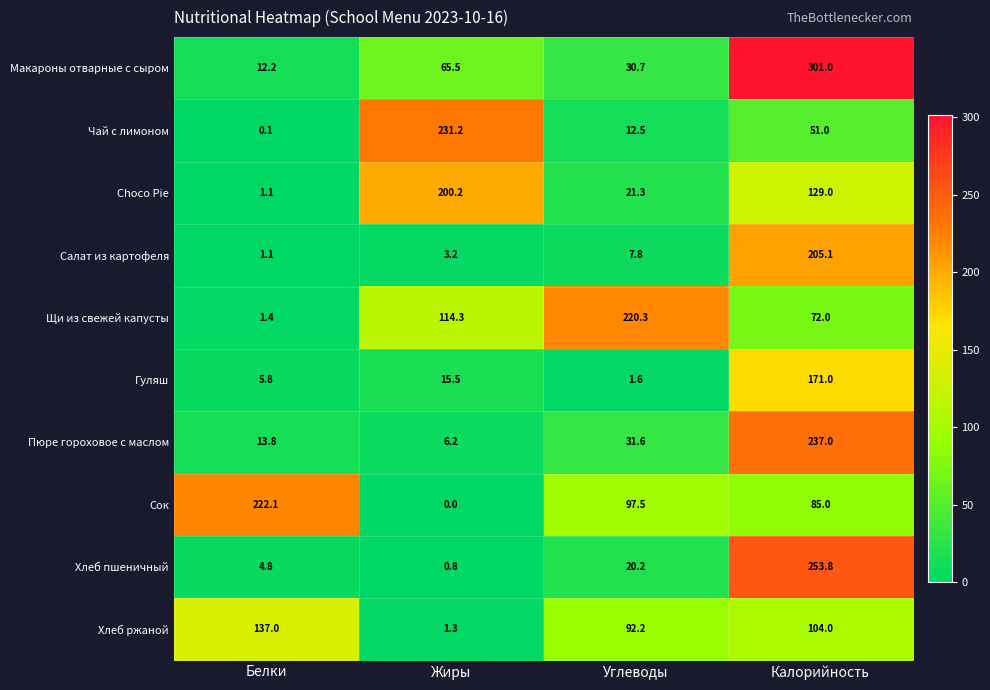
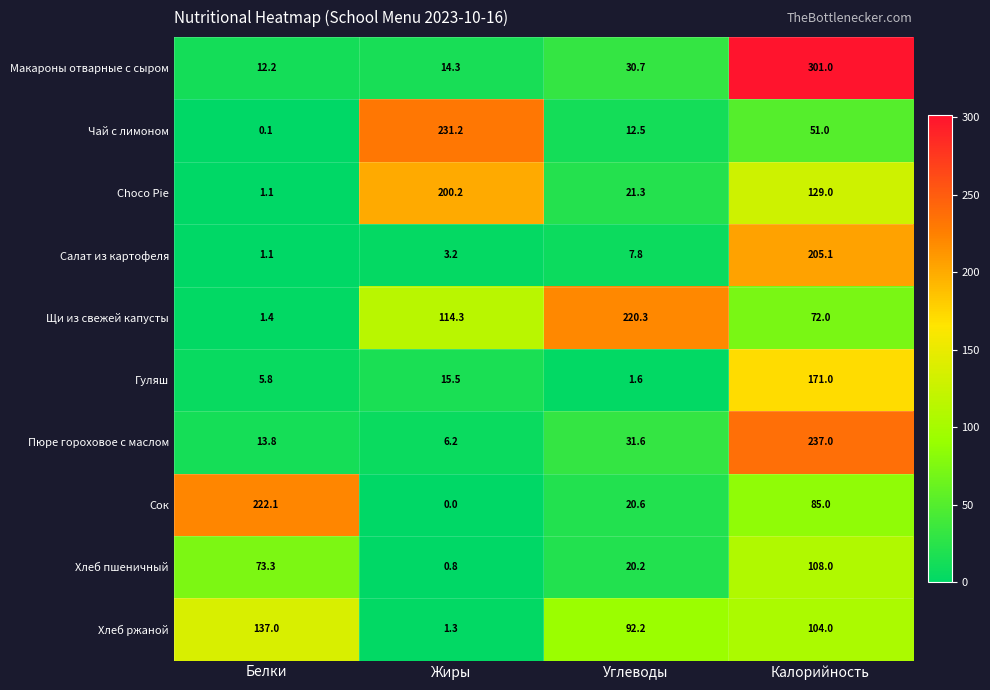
Макароны отварные с сыром, Жиры: 65.5 -> 14.3
Сок, Углеводы: 97.5 -> 20.6
Хлеб пшеничный, Белки: 4.8 -> 73.3
Хлеб пшеничный, Калорийность: 253.8 -> 108.0
